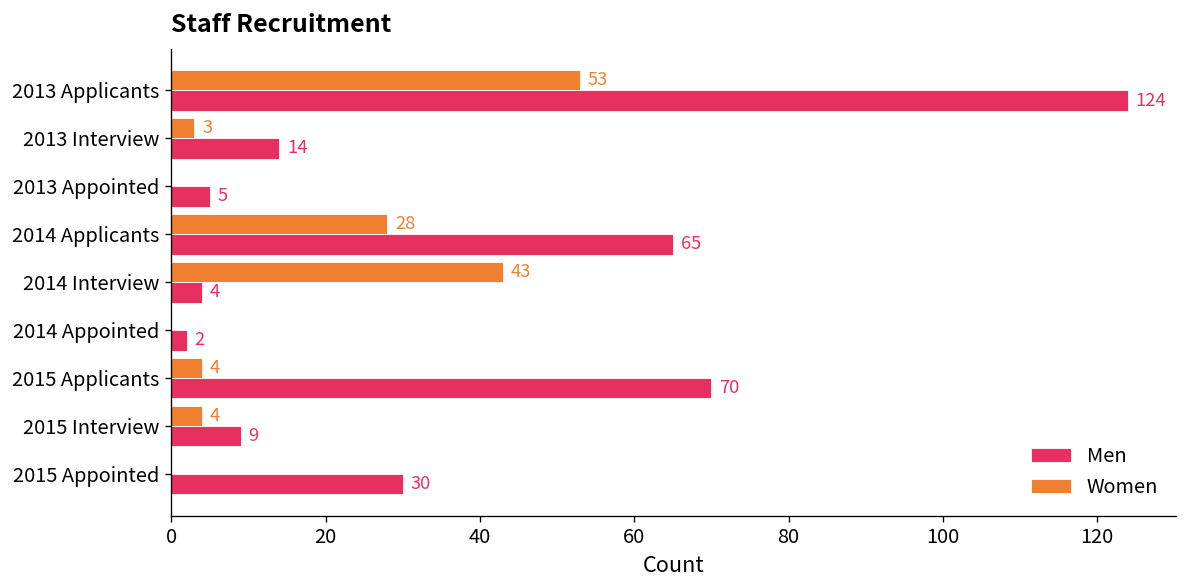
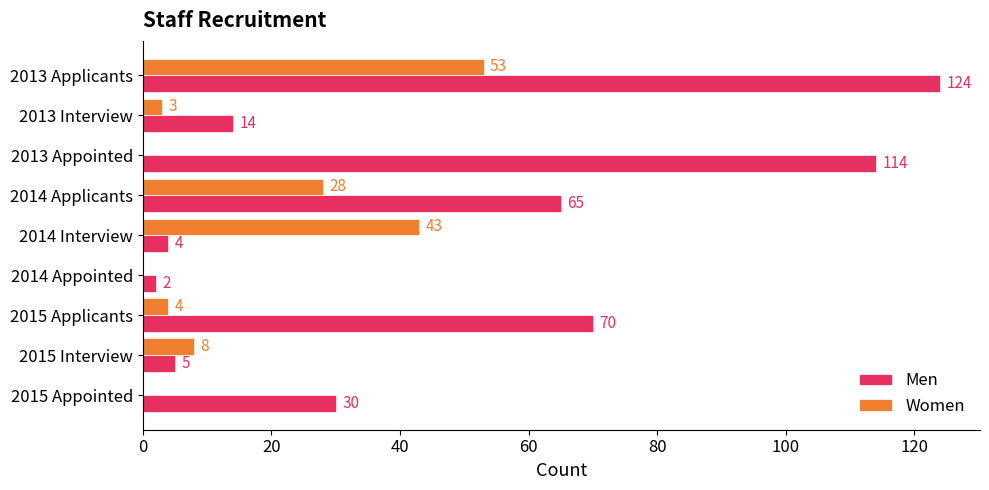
Men, 2013 Appointed: 5 -> 114
Women, 2015 Interview: 4 -> 8
Men, 2015 Interview: 9 -> 5
